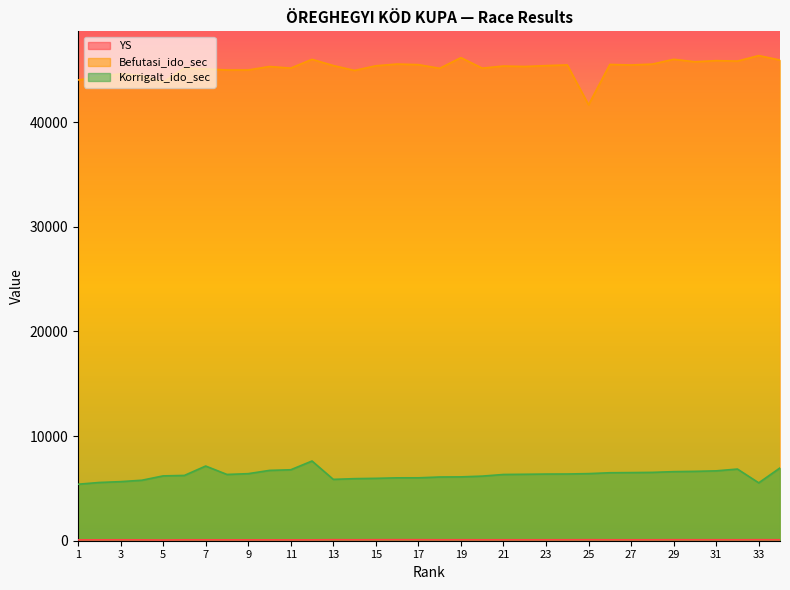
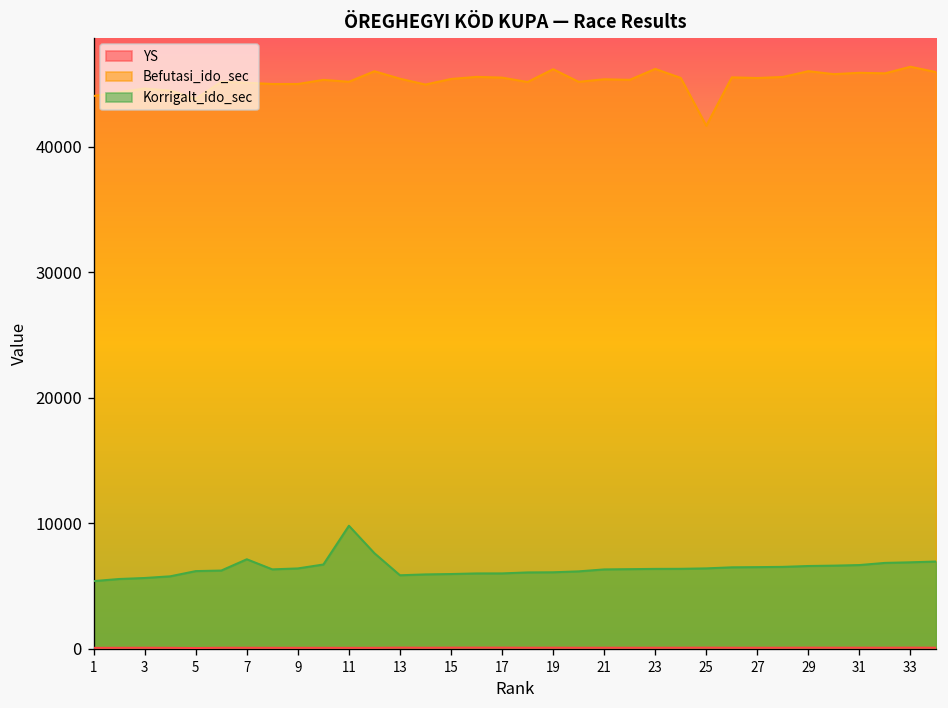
Korrigalt_ido_sec, 11: 6800 -> 9800
Befutasi_ido_sec, 23: 45400 -> 46200
Korrigalt_ido_sec, 33: 5500 -> 6900
